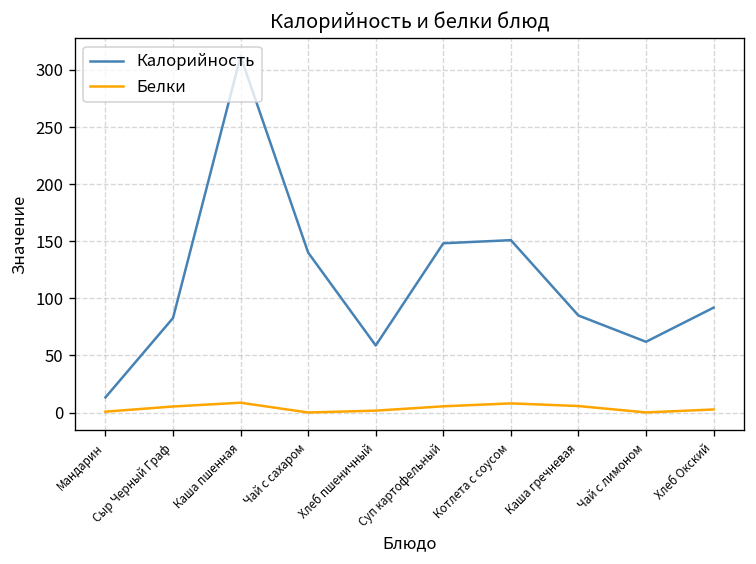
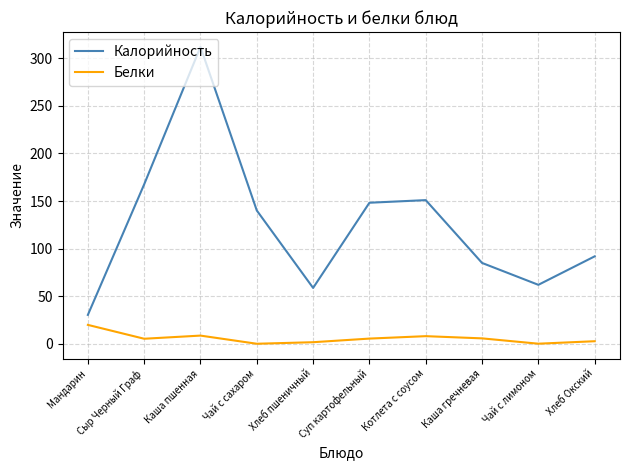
Калорийность, Мандарин: 10 -> 30
Белки, Мандарин: 0 -> 20
Калорийность, Сыр Черный Граф: 80 -> 170
